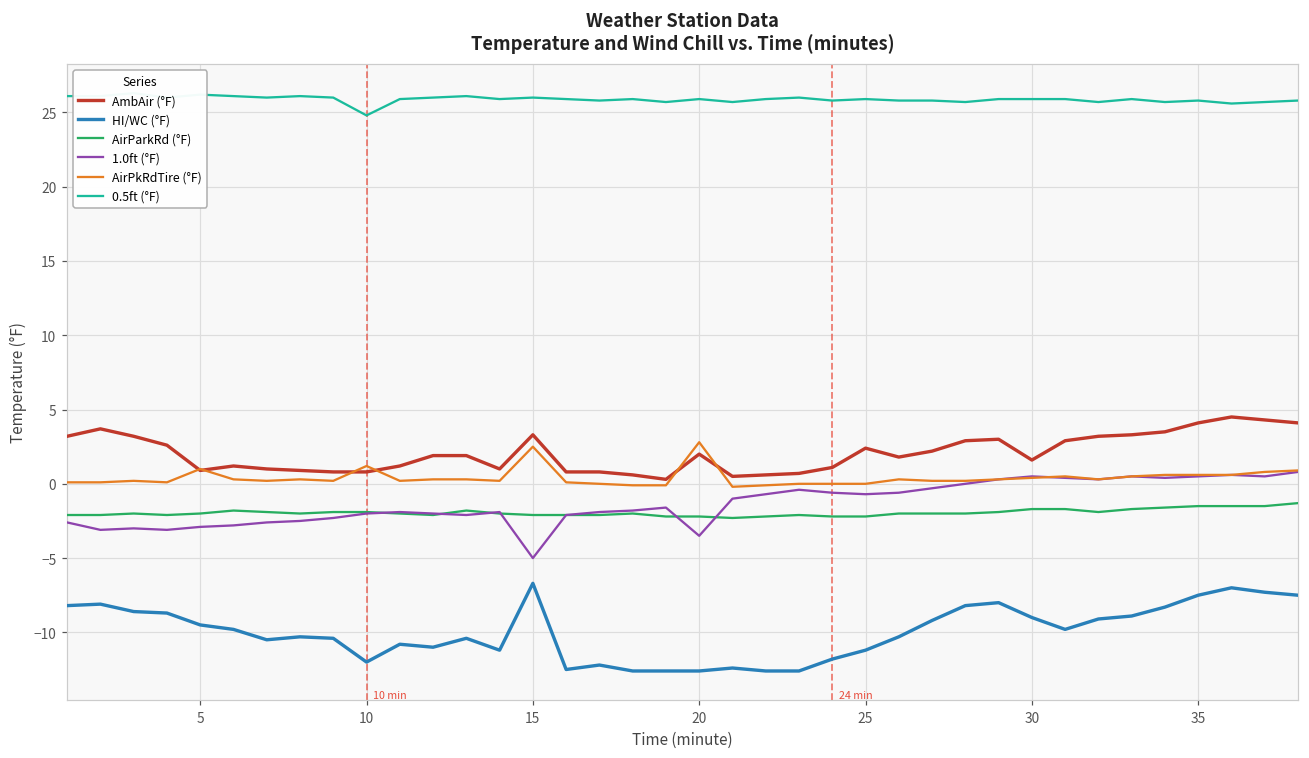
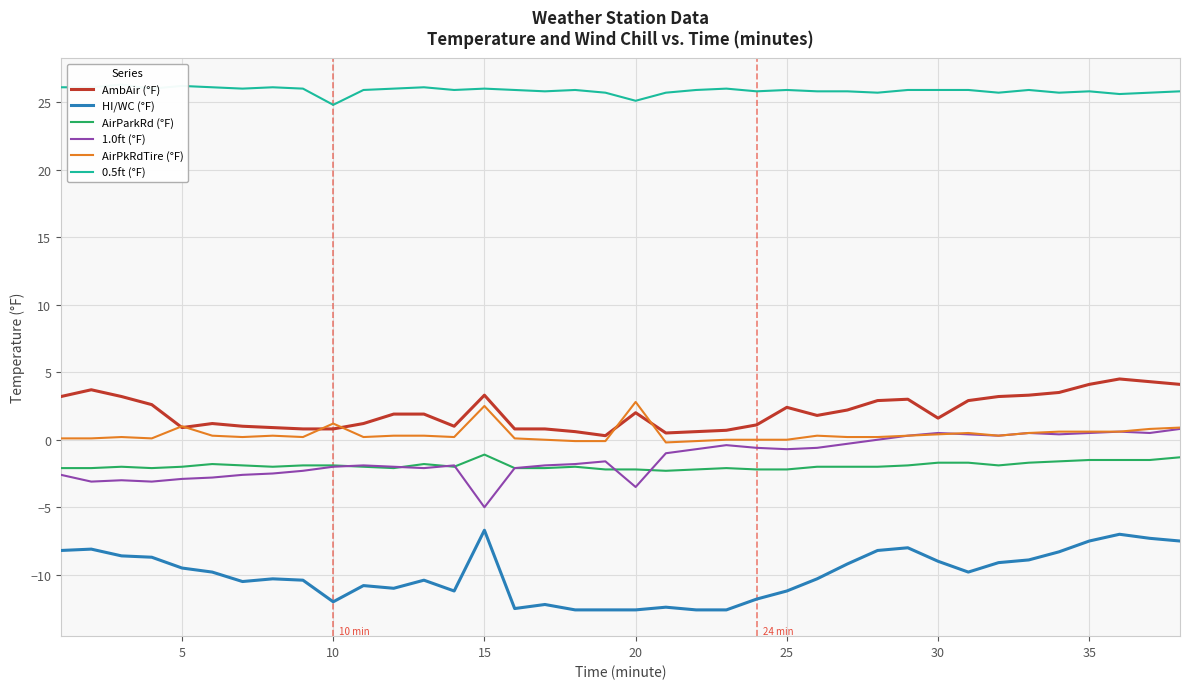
AirParkRd (°F), 15: -2.1 -> -1.1
0.5ft (°F), 20: 25.9 -> 25.1
